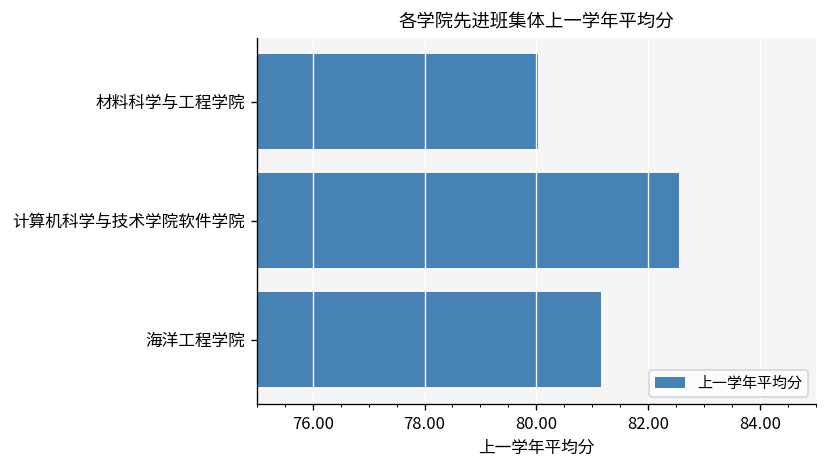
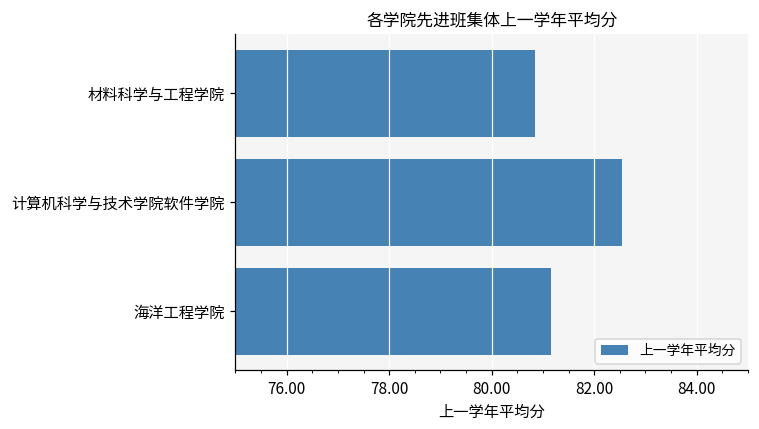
材料科学与工程学院: 80.0 -> 80.9
